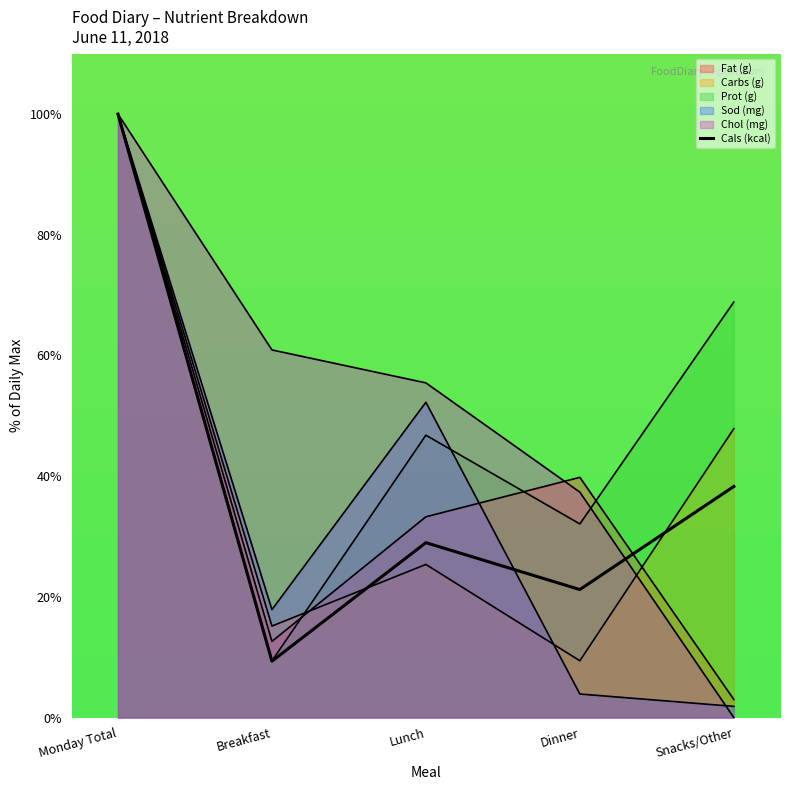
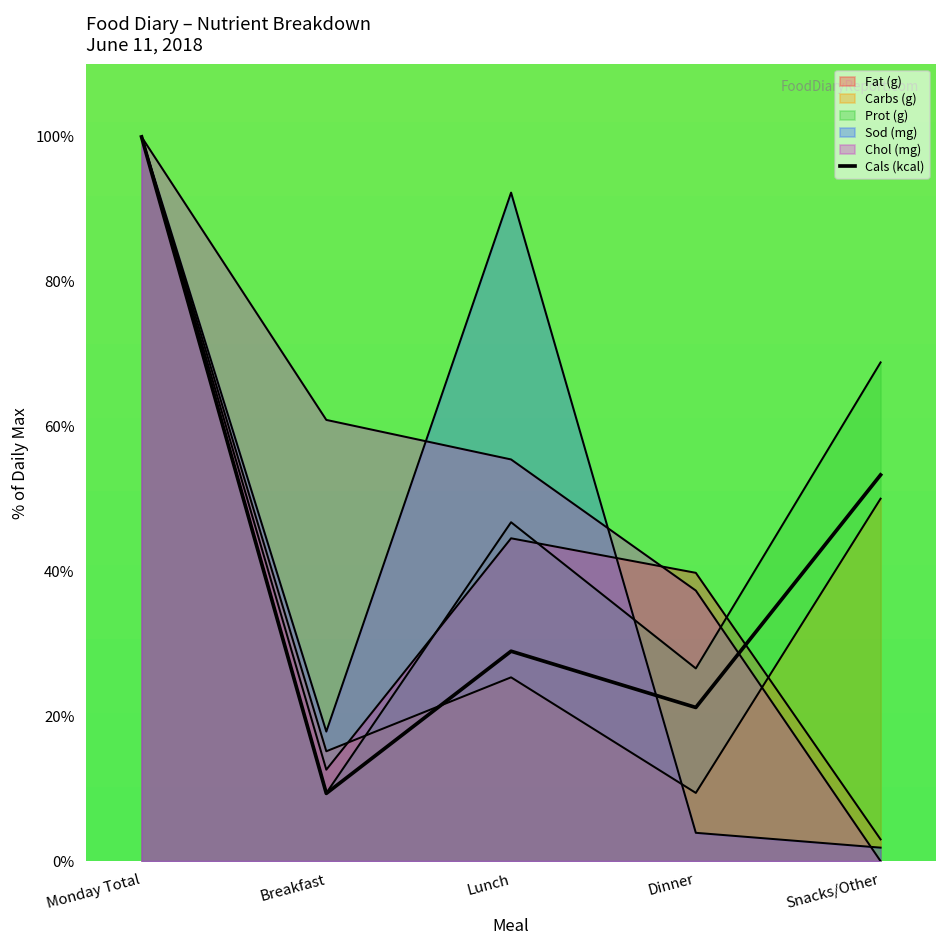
Fat (g), Lunch: 33% -> 45%
Sod (mg), Lunch: 52% -> 92%
Prot (g), Dinner: 32% -> 27%
Carbs (g), Snacks/Other: 48% -> 50%
Cals (kcal), Snacks/Other: 38% -> 53%
